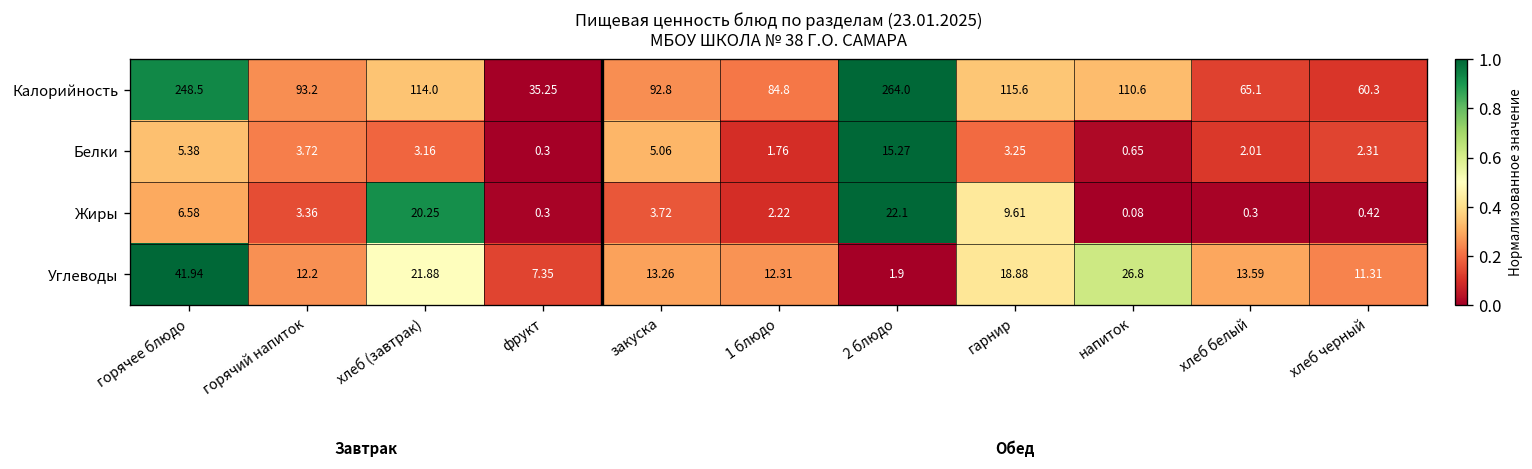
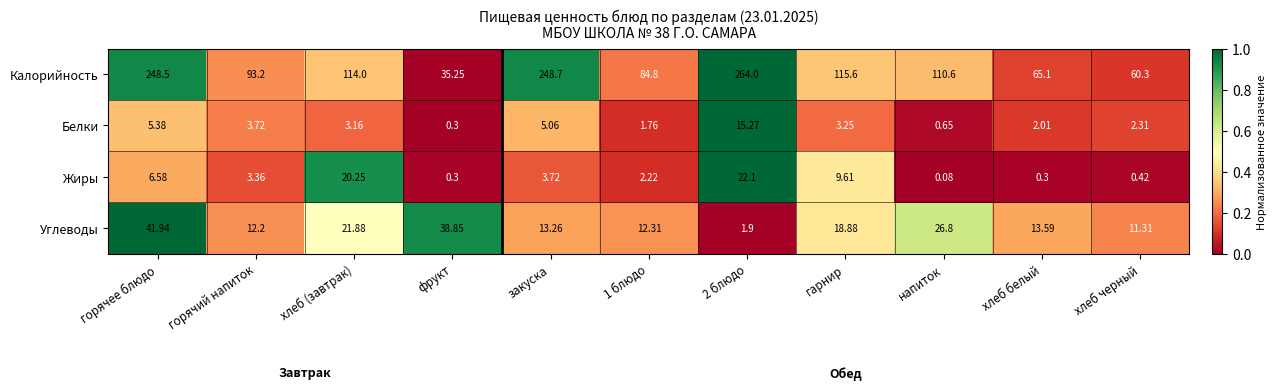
Калорийность, закуска: 92.8 -> 248.7
Углеводы, фрукт: 7.35 -> 38.85
